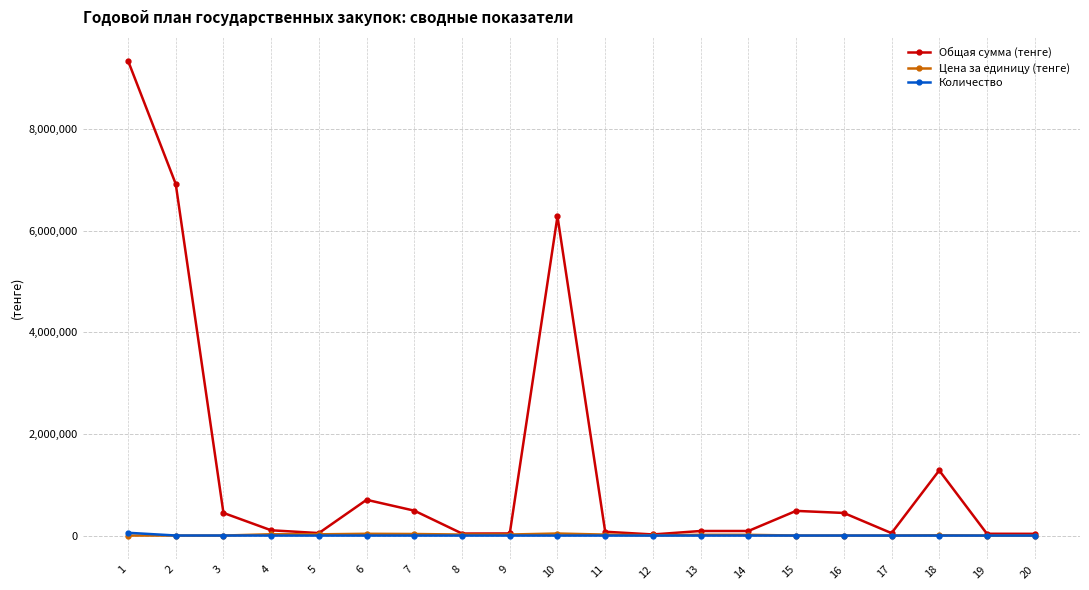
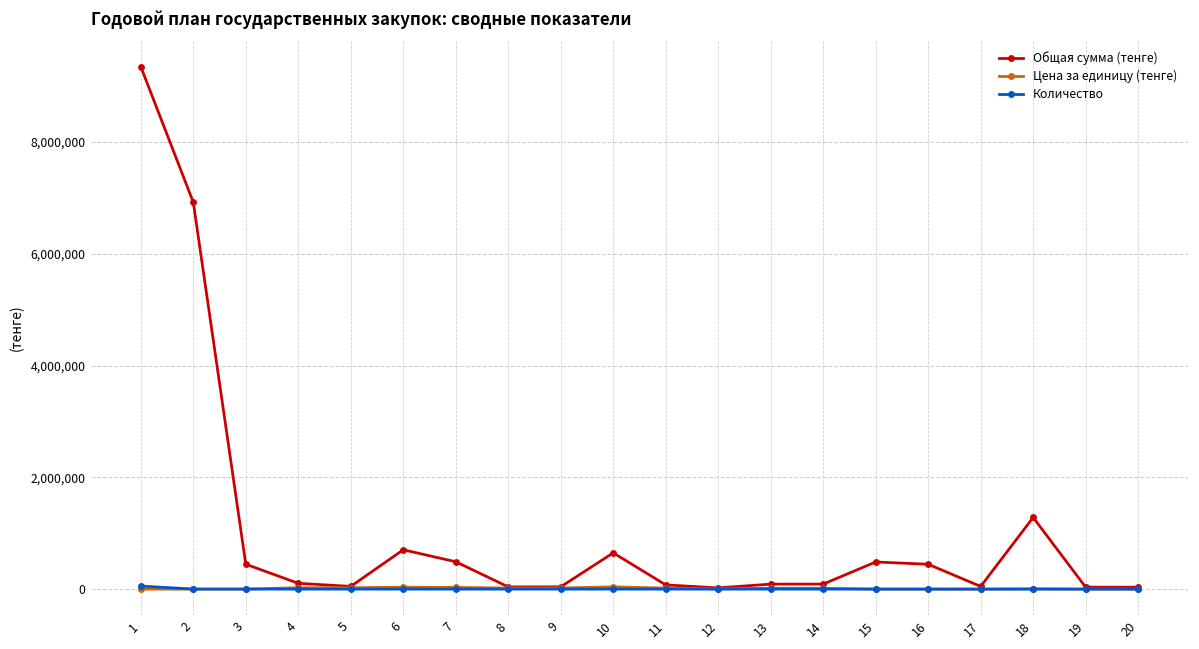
Общая сумма (тенге), 10: 6,300,000 -> 600,000
